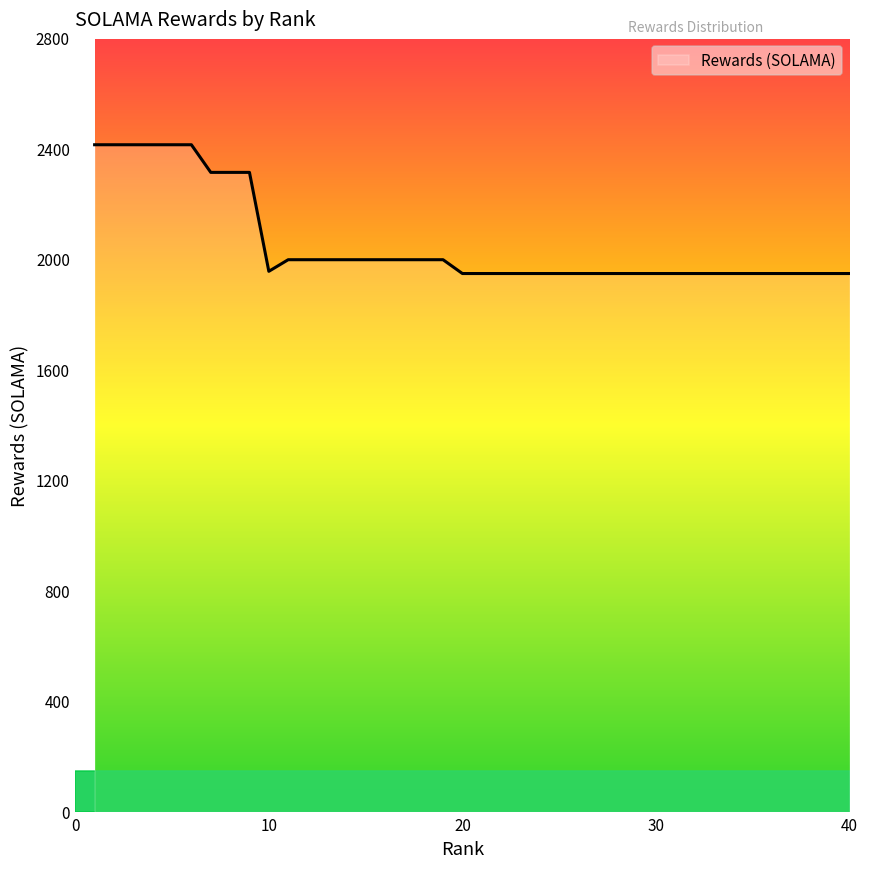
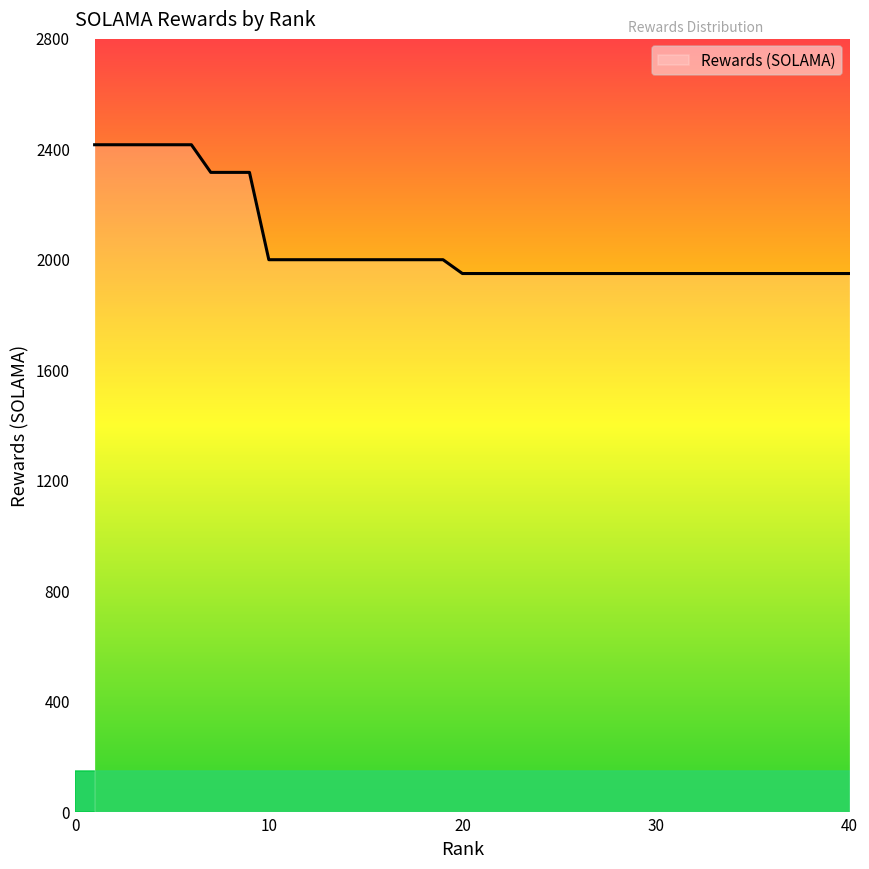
10: 1960 -> 2000
